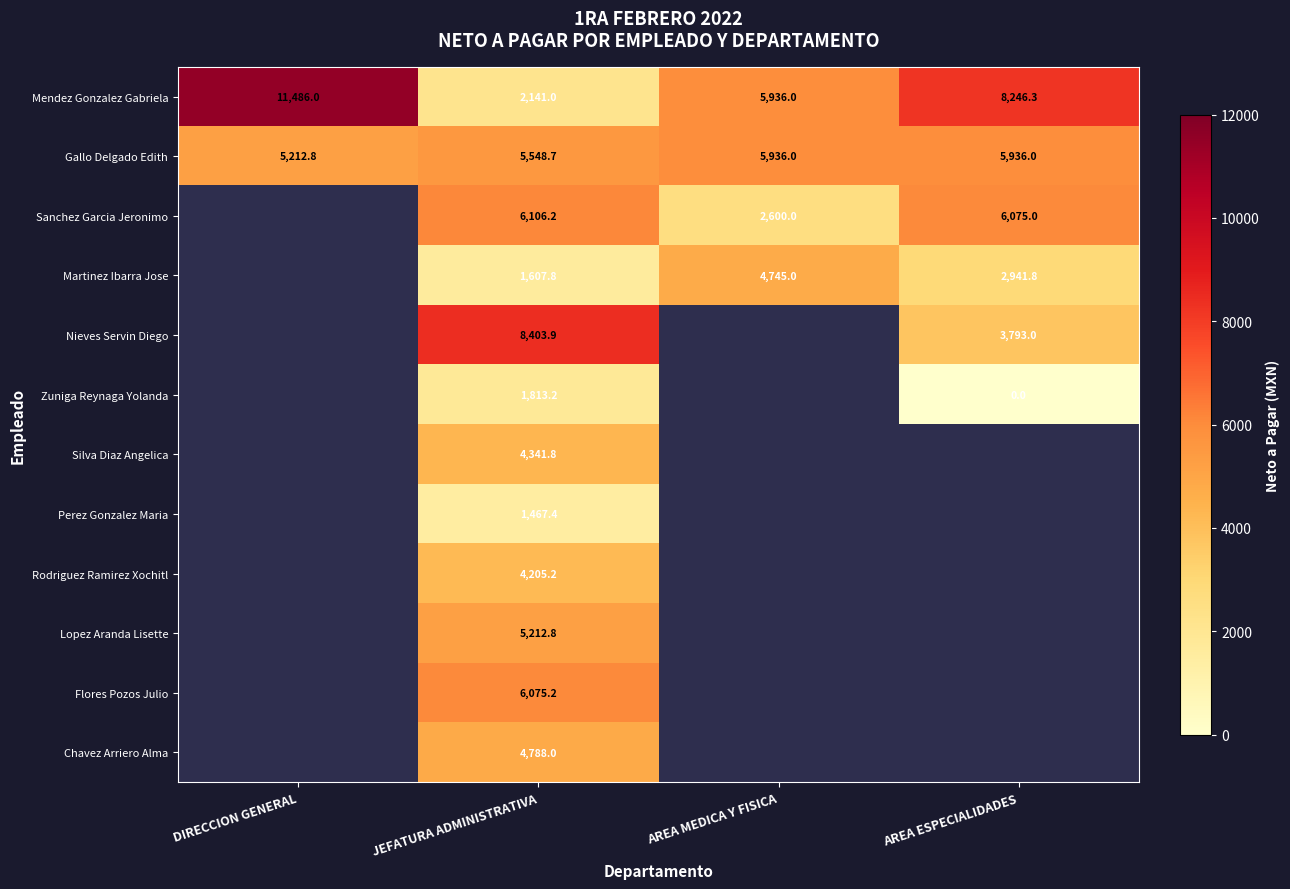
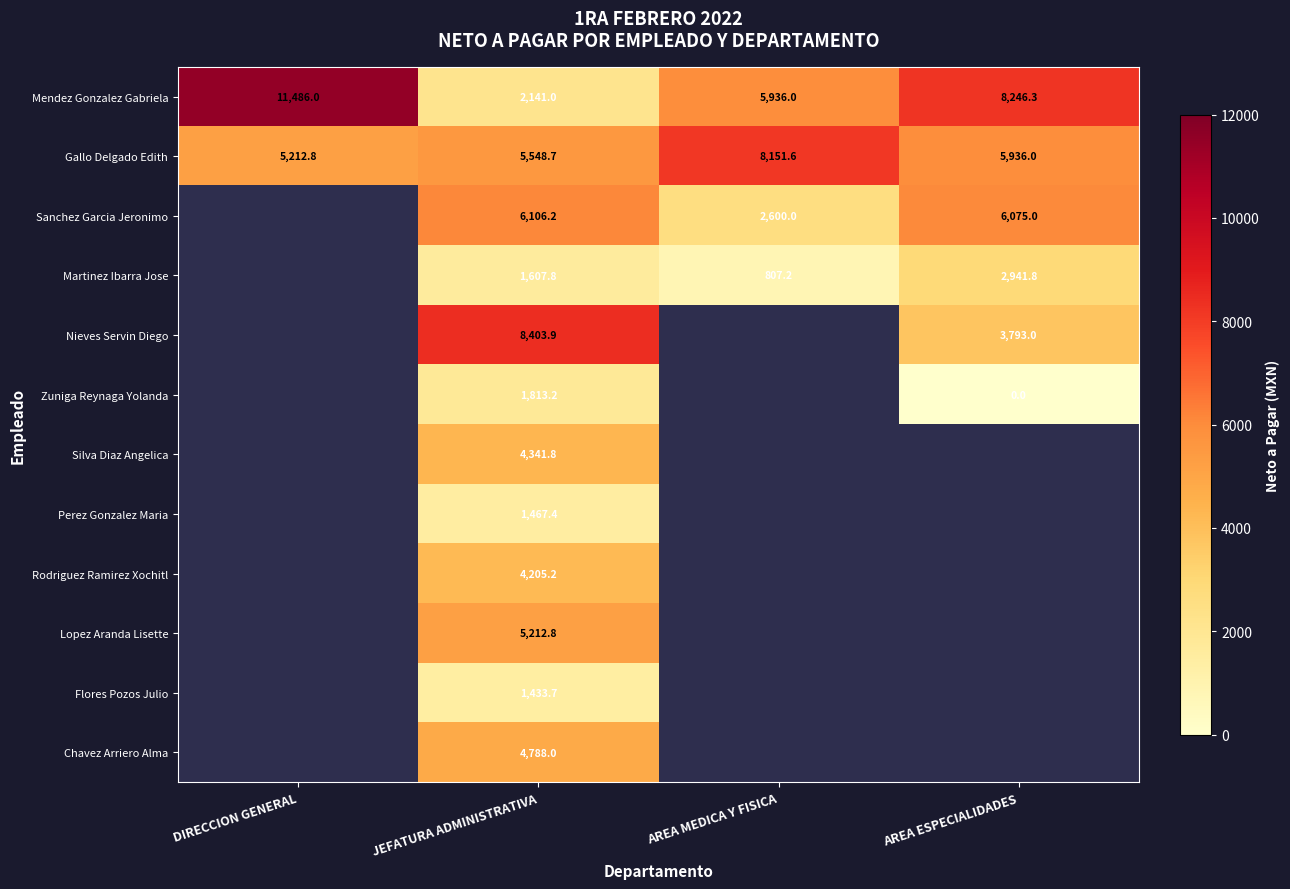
Gallo Delgado Edith, AREA MEDICA Y FISICA: 5,936.0 -> 8,151.6
Martinez Ibarra Jose, AREA MEDICA Y FISICA: 4,745.0 -> 807.2
Flores Pozos Julio, JEFATURA ADMINISTRATIVA: 6,075.2 -> 1,433.7
